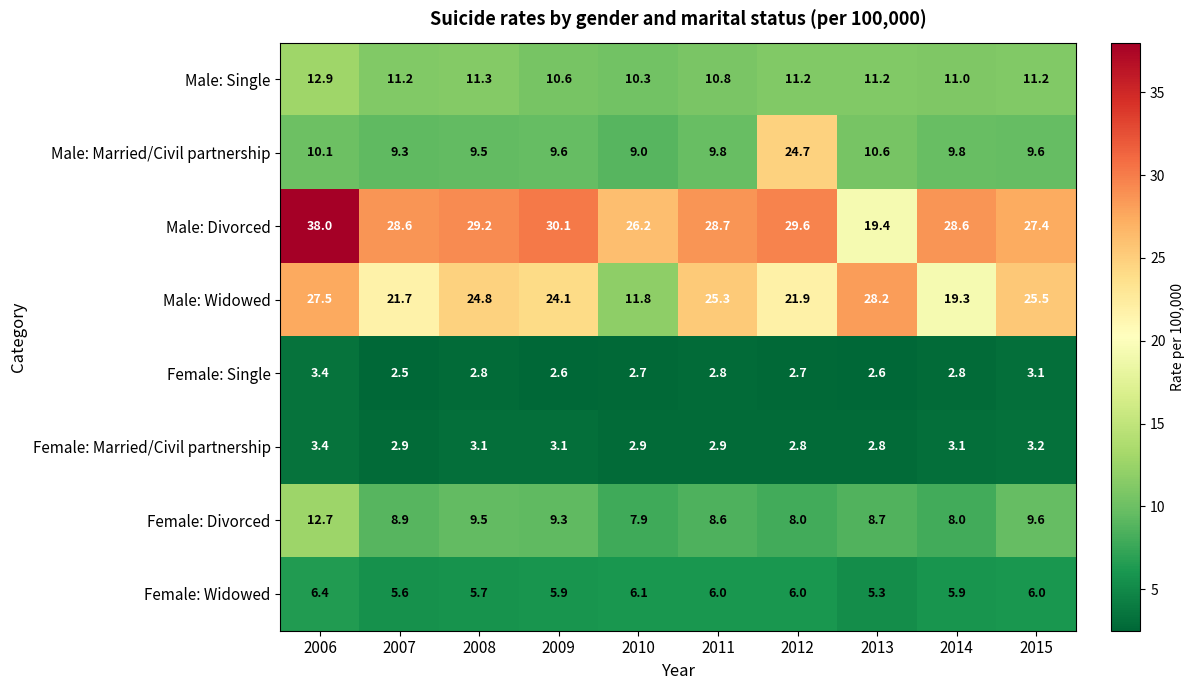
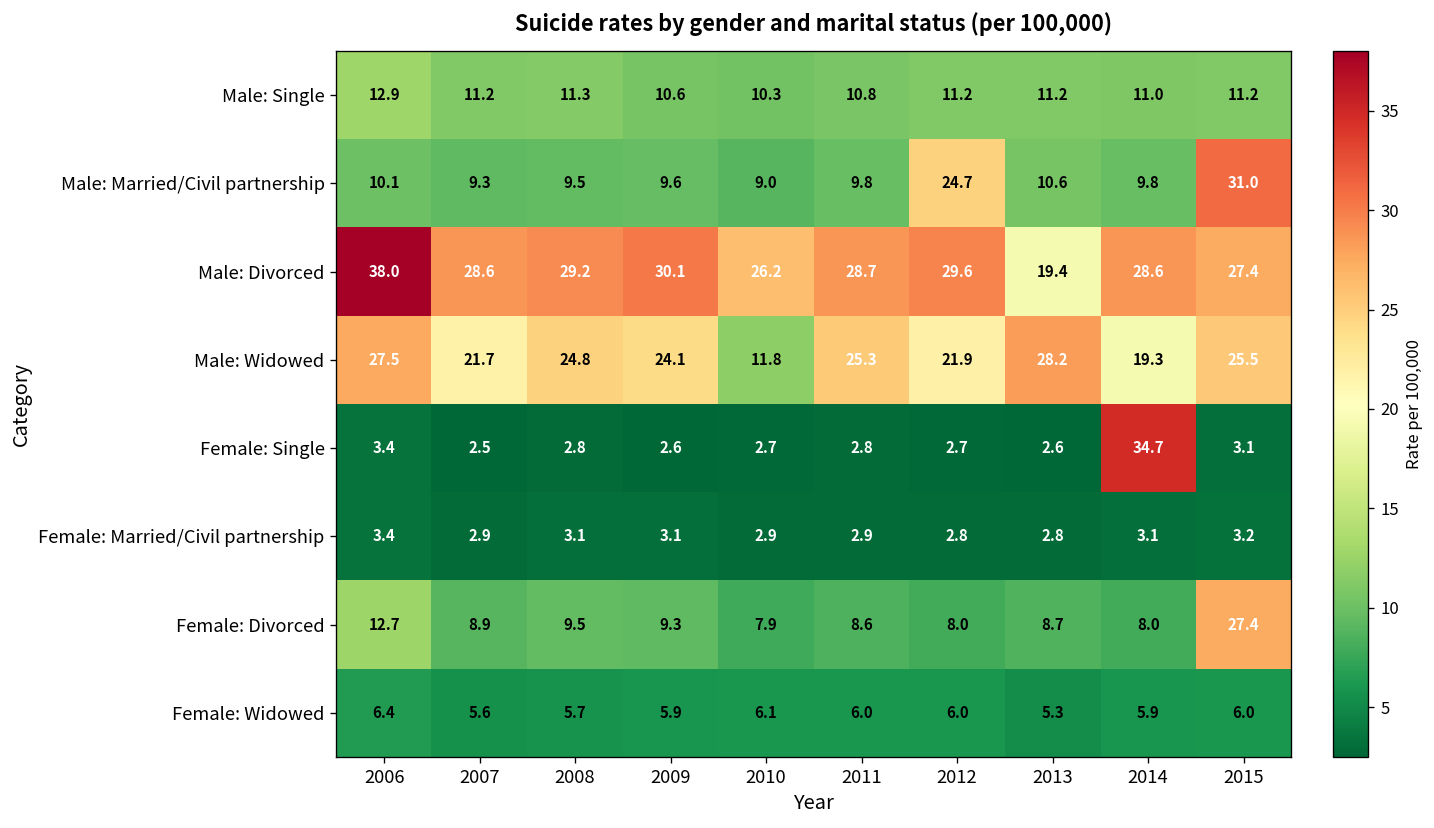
Male: Married/Civil partnership, 2015: 9.6 -> 31.0
Female: Single, 2014: 2.8 -> 34.7
Female: Divorced, 2015: 9.6 -> 27.4
